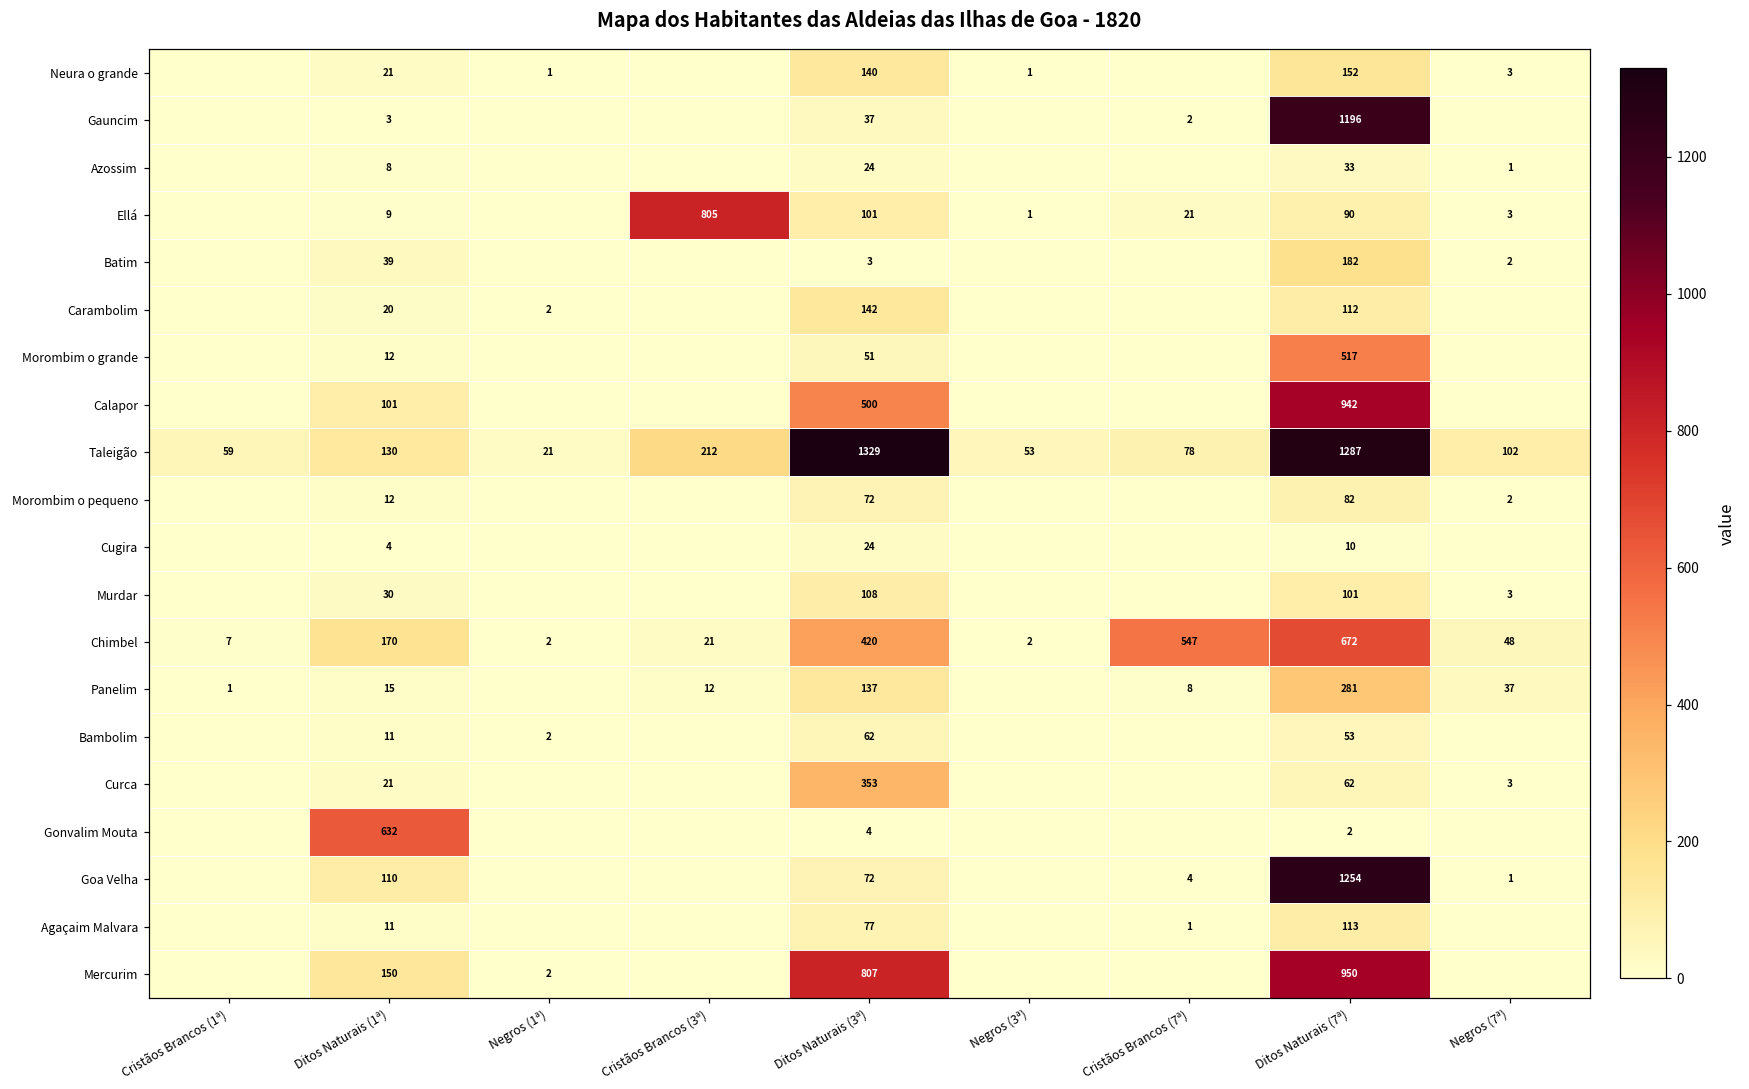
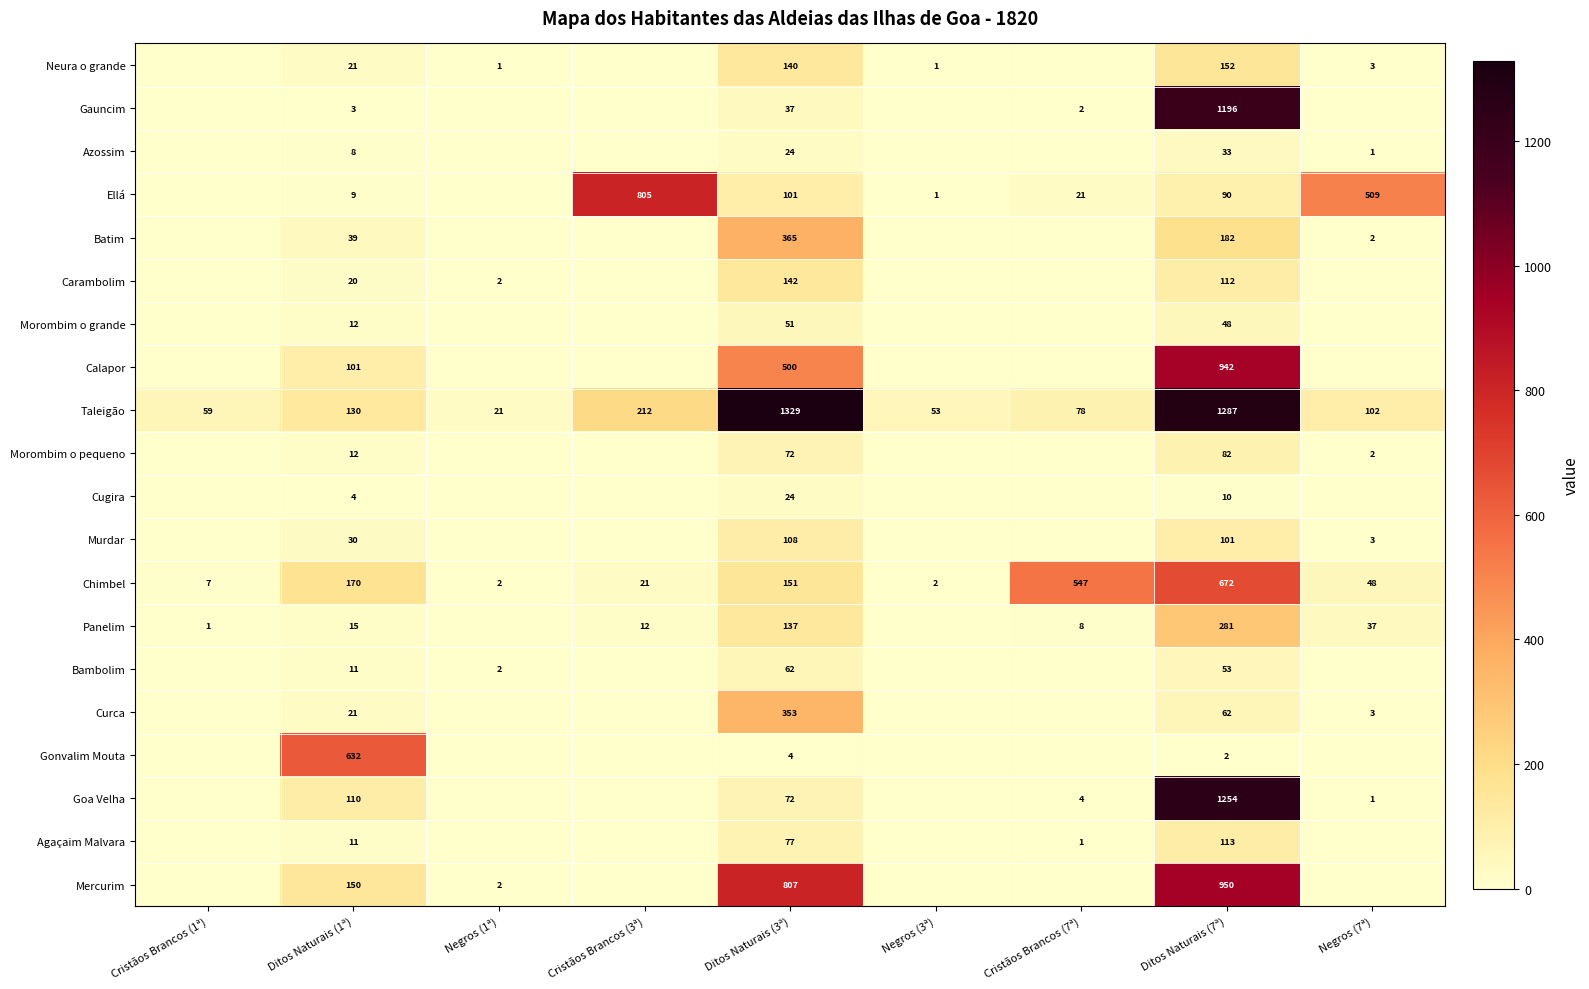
Ellá, Negros (7ª): 3 -> 509
Batim, Ditos Naturais (3ª): 3 -> 365
Morombim o grande, Ditos Naturais (7ª): 517 -> 48
Chimbel, Ditos Naturais (3ª): 420 -> 151
